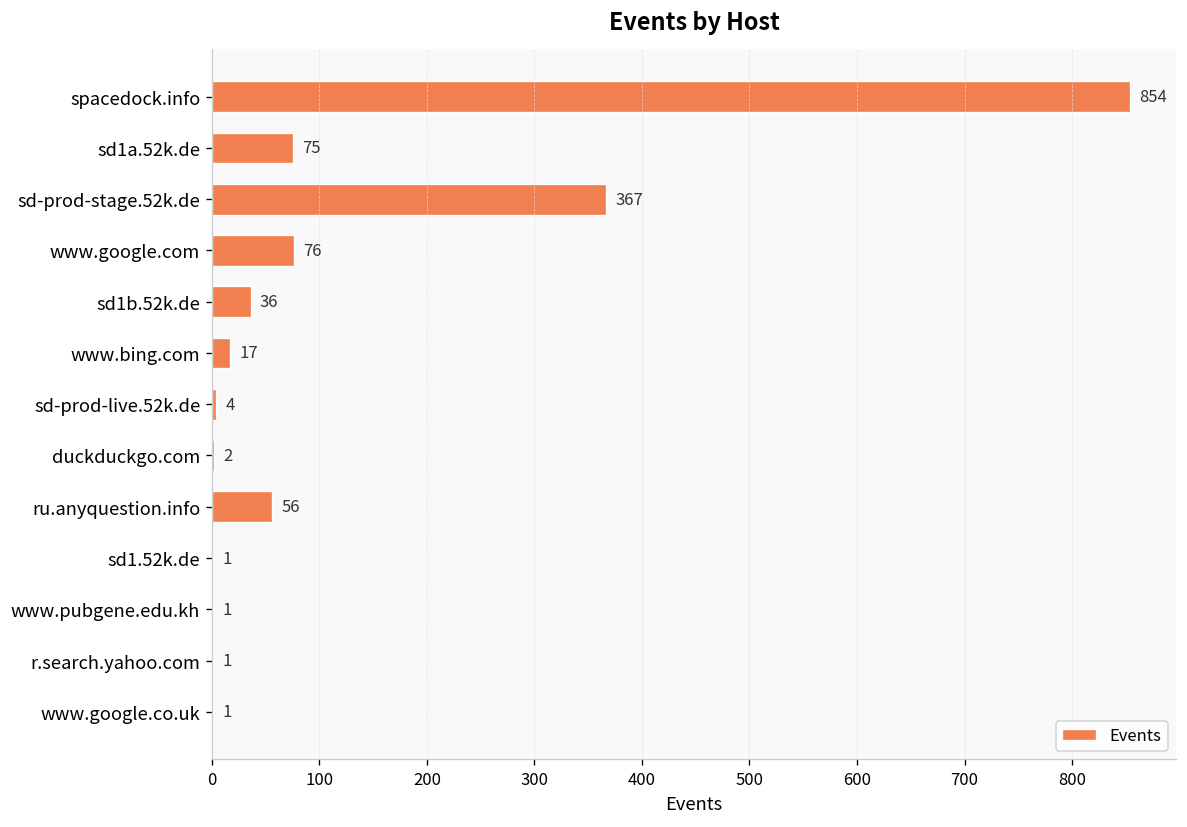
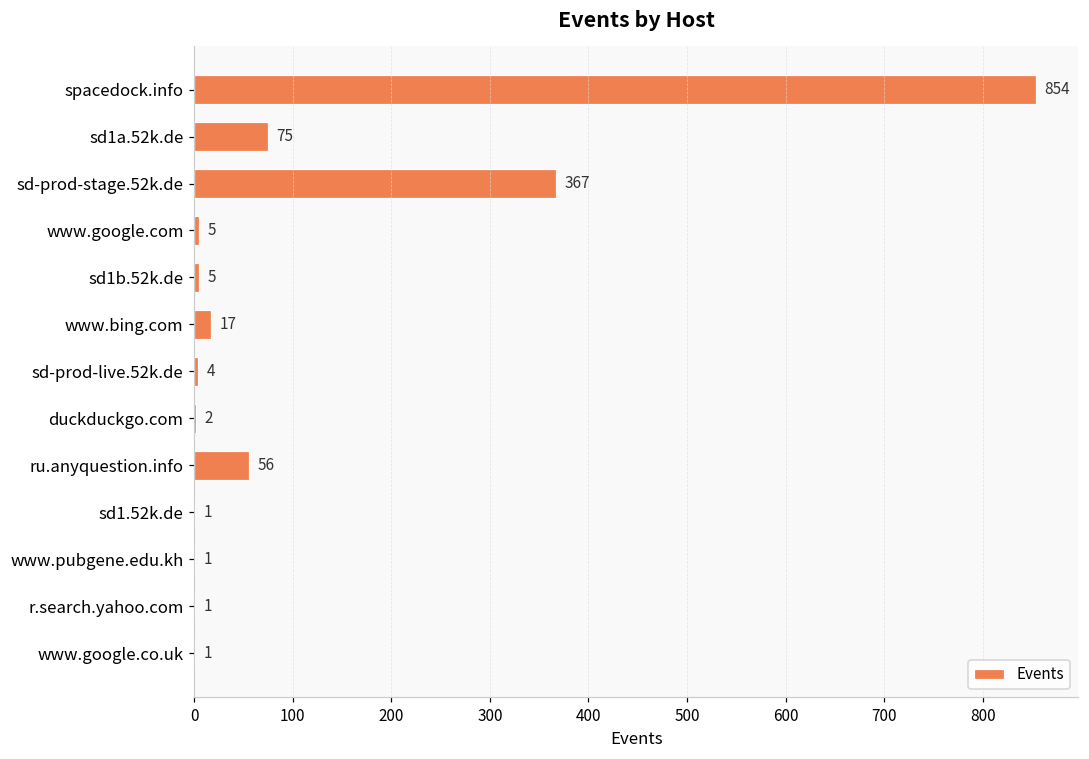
www.google.com: 76 -> 5
sd1b.52k.de: 36 -> 5
